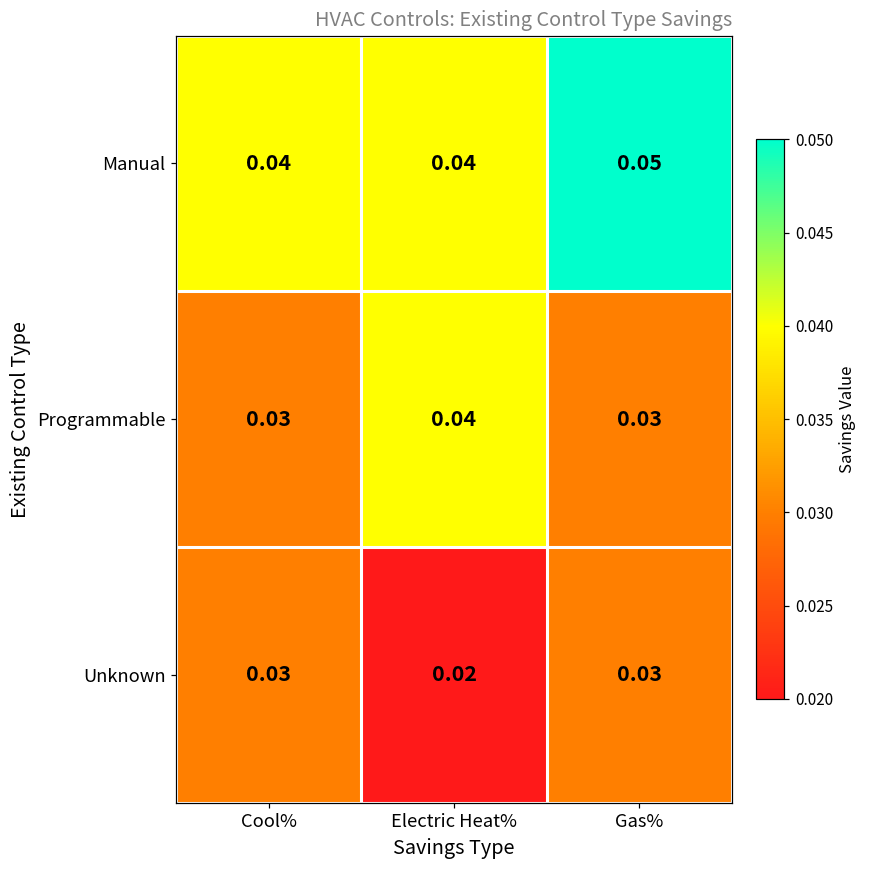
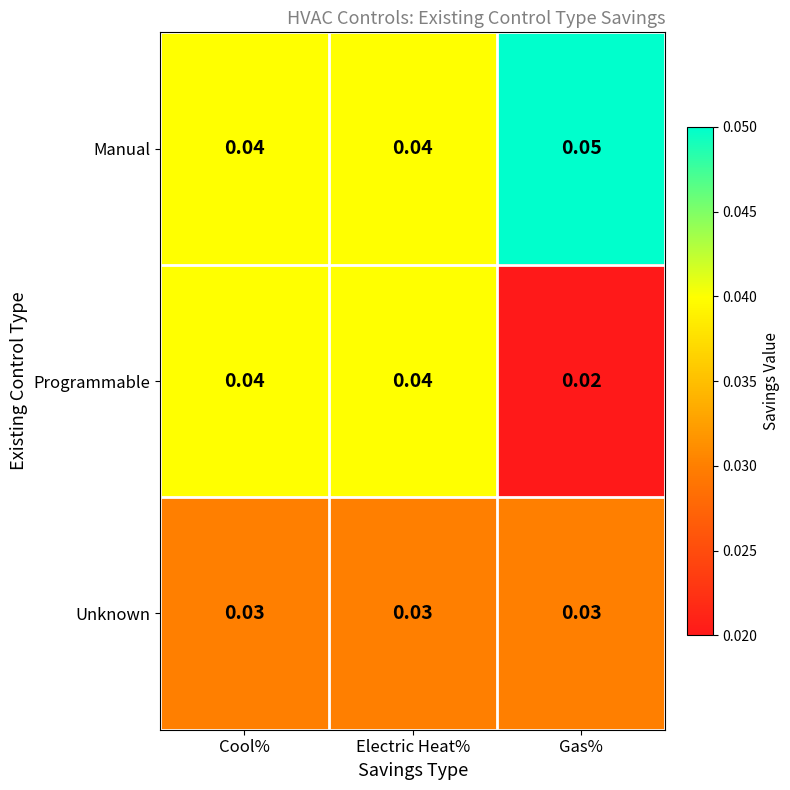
Programmable, Cool%: 0.03 -> 0.04
Programmable, Gas%: 0.03 -> 0.02
Unknown, Electric Heat%: 0.02 -> 0.03
